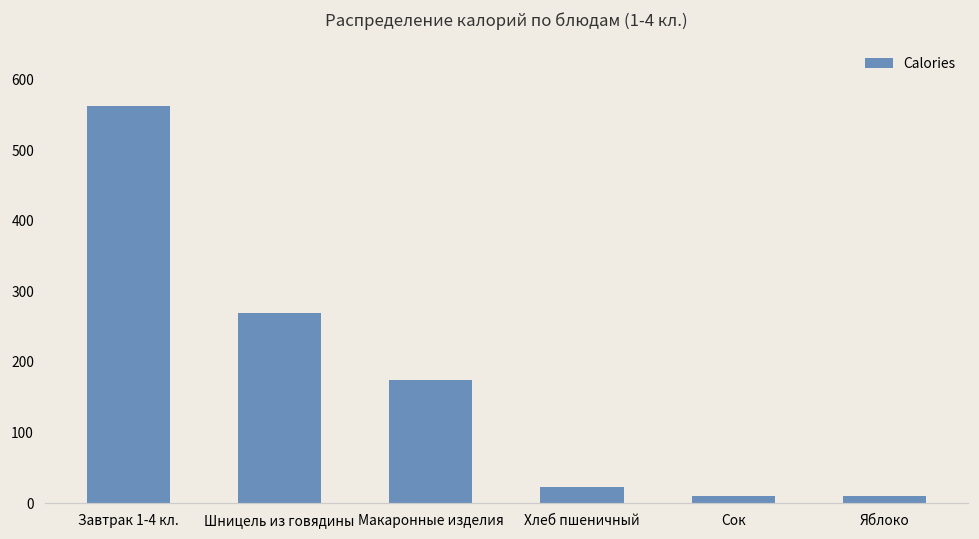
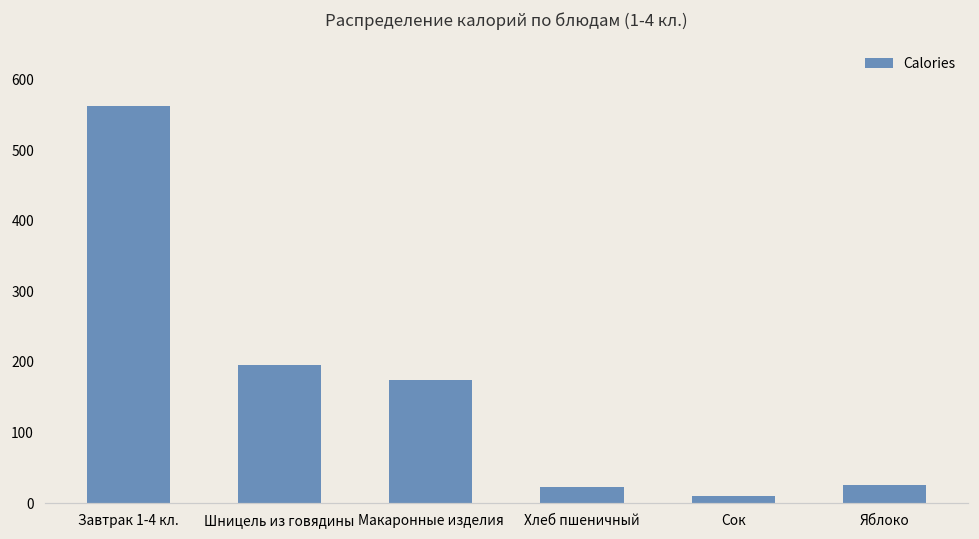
Шницель из говядины: 270 -> 200
Яблоко: 10 -> 30
